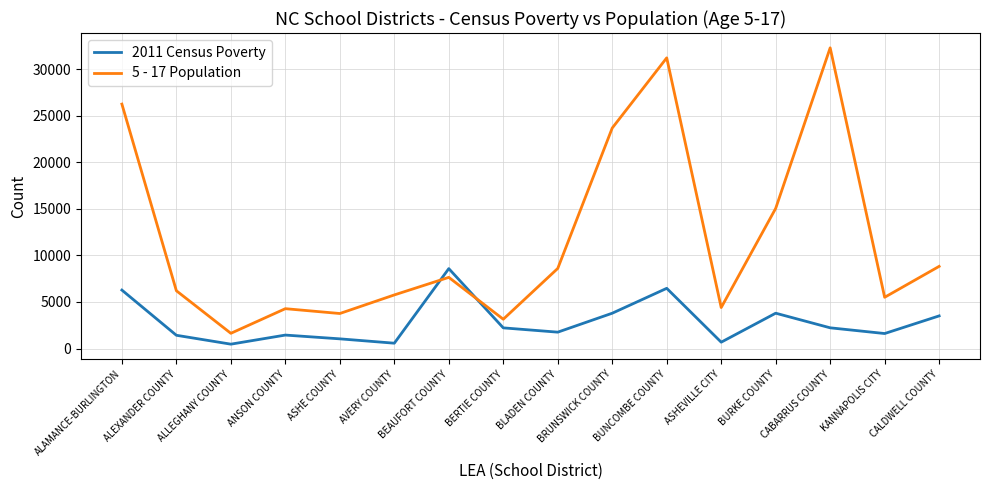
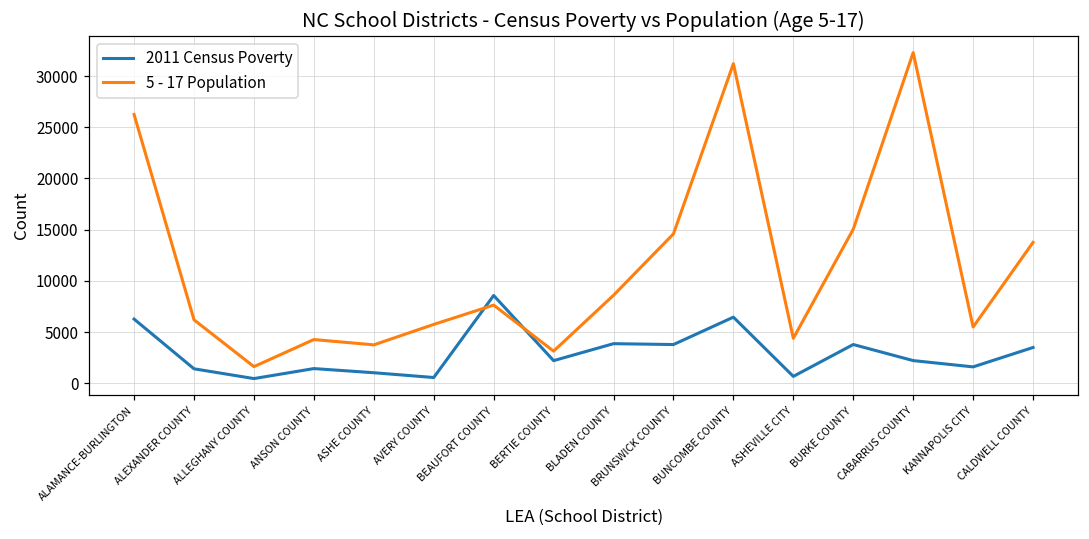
2011 Census Poverty, BLADEN COUNTY: 2000 -> 4000
5 - 17 Population, BRUNSWICK COUNTY: 24000 -> 15000
5 - 17 Population, CALDWELL COUNTY: 9000 -> 14000
